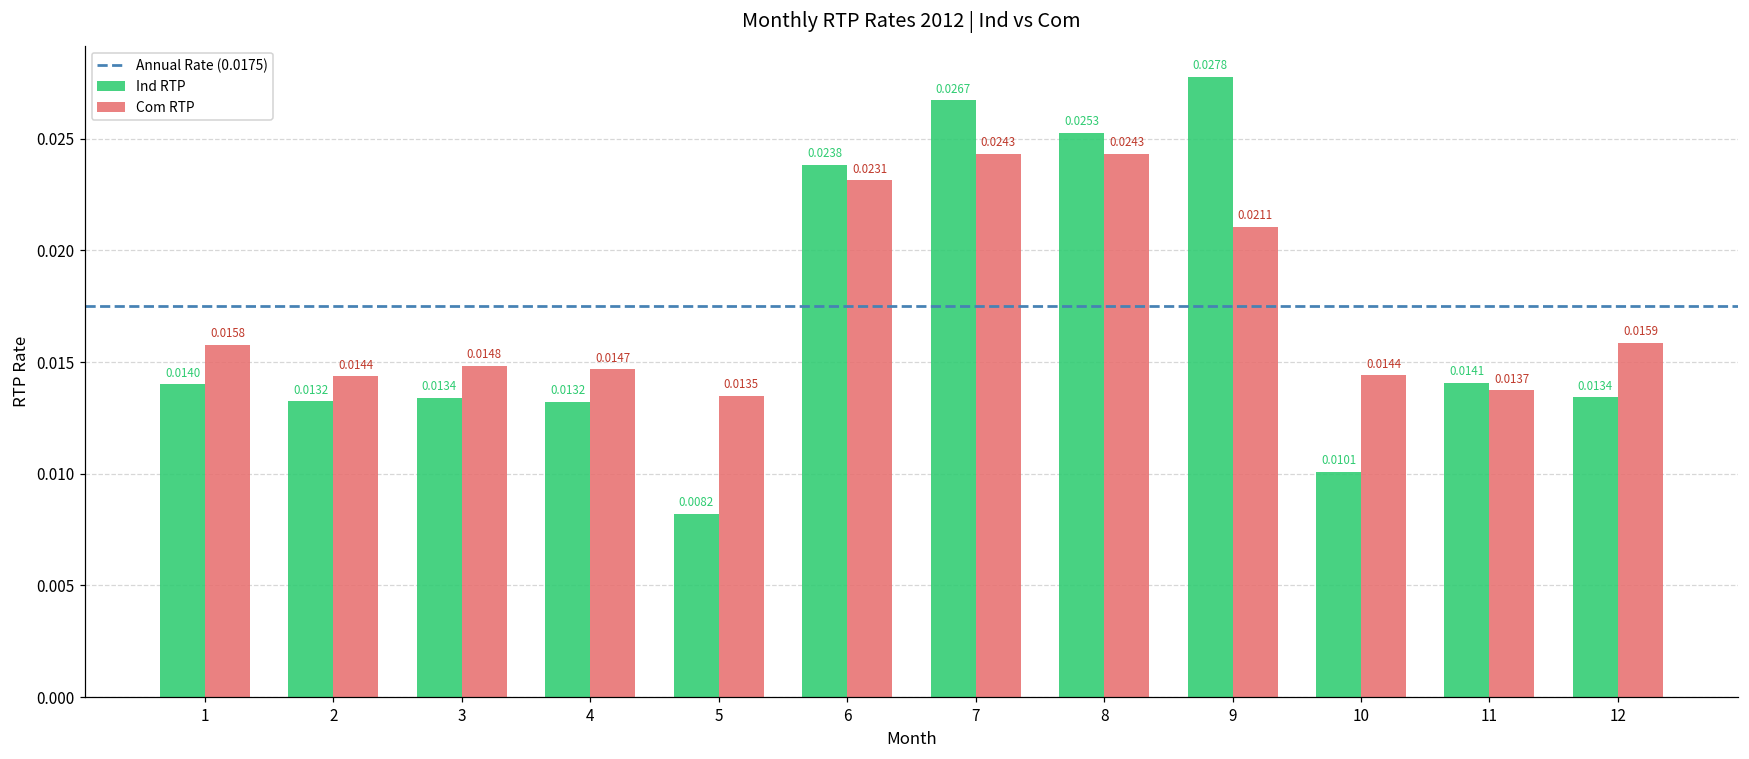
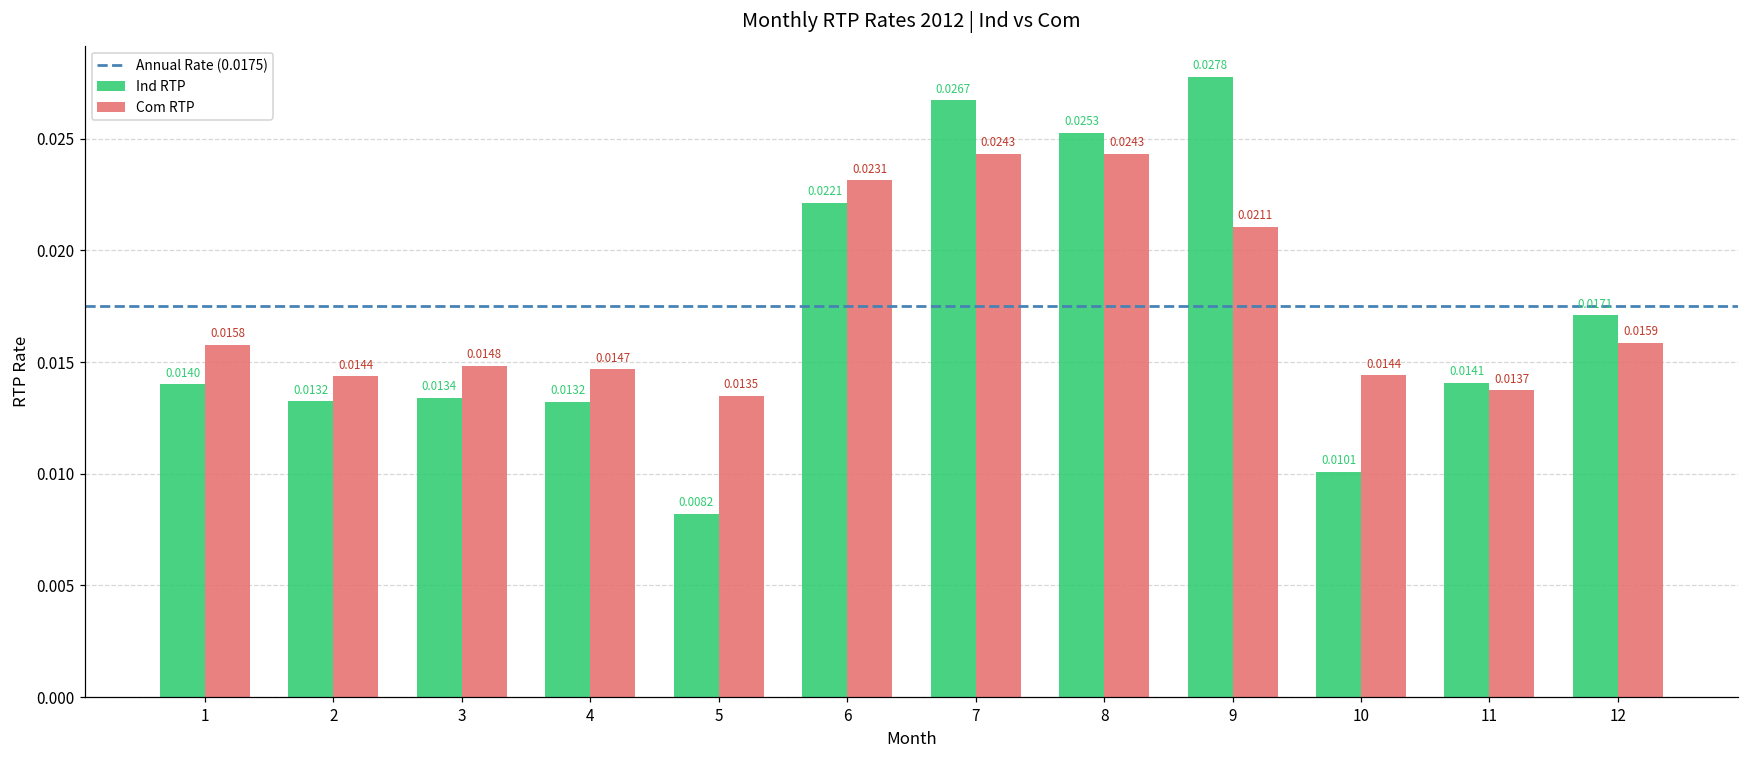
Ind RTP, 6: 0.0238 -> 0.0221
Ind RTP, 12: 0.0134 -> 0.0171
